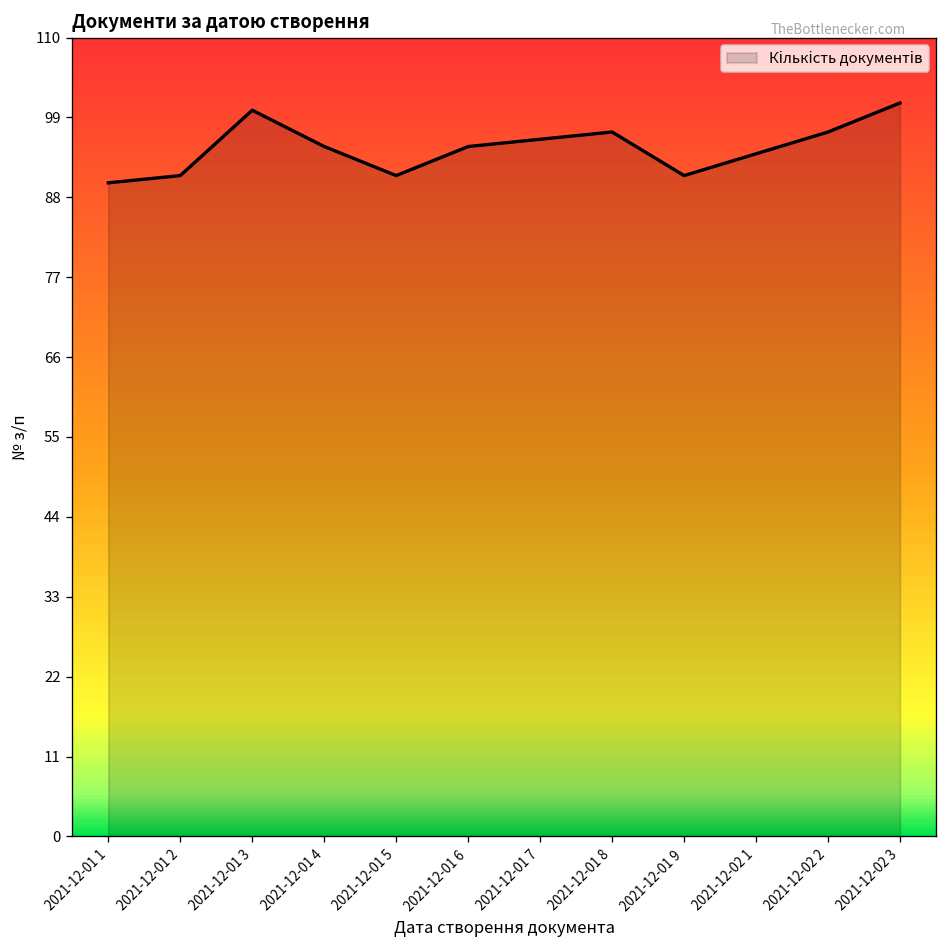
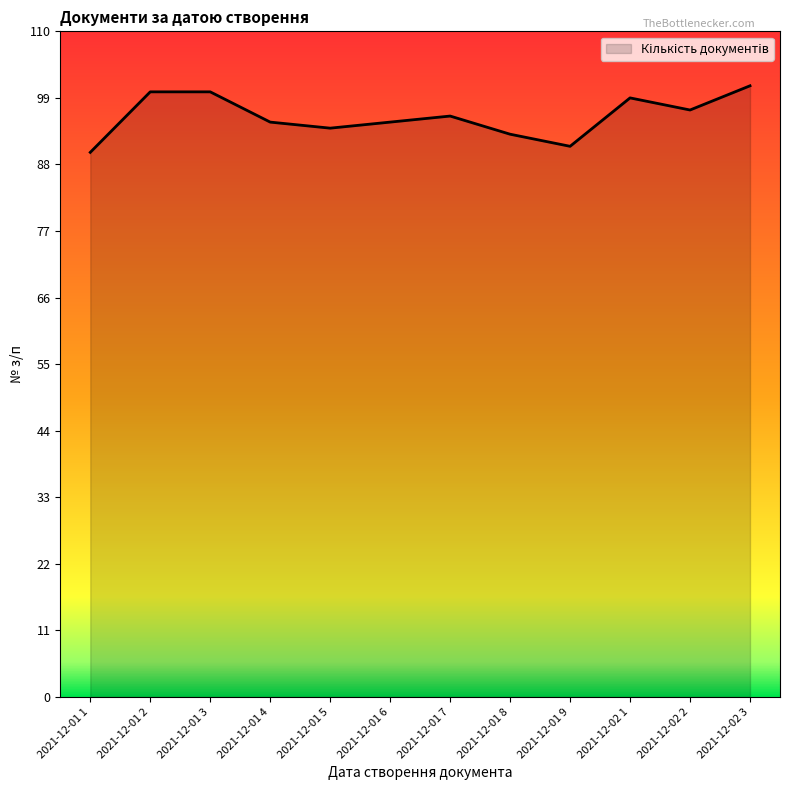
2021-12-01 2: 91 -> 100
2021-12-01 5: 91 -> 94
2021-12-01 8: 97 -> 93
2021-12-02 1: 94 -> 99
